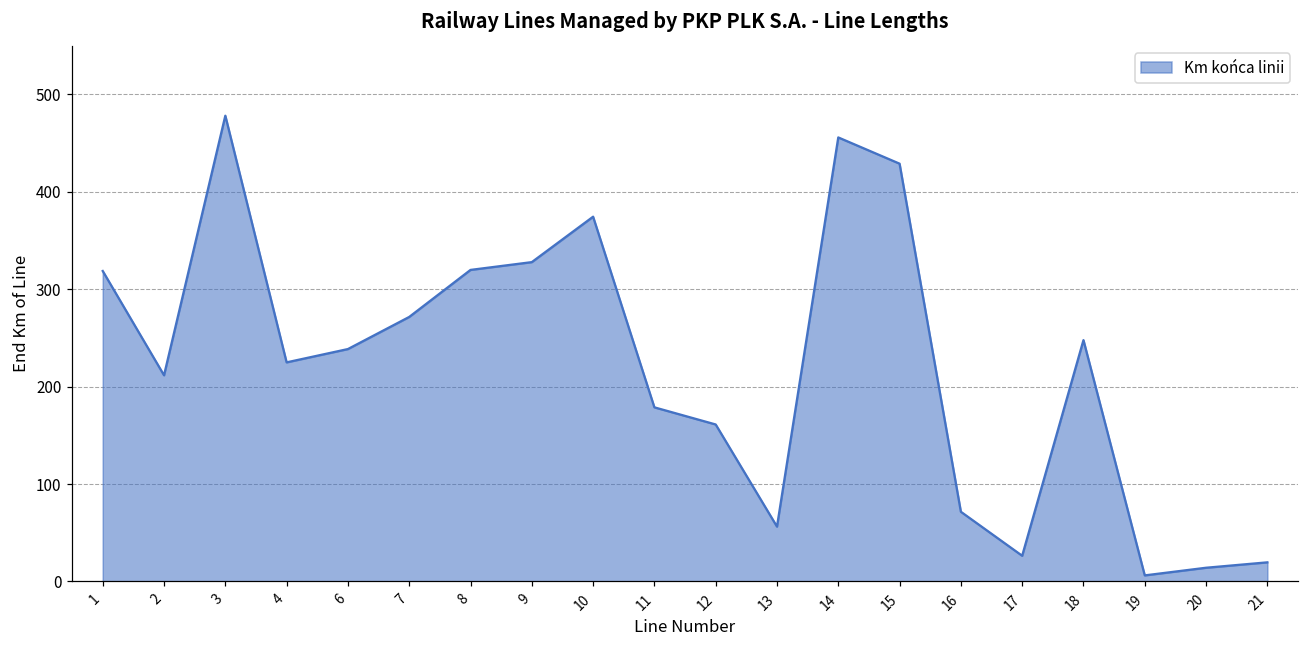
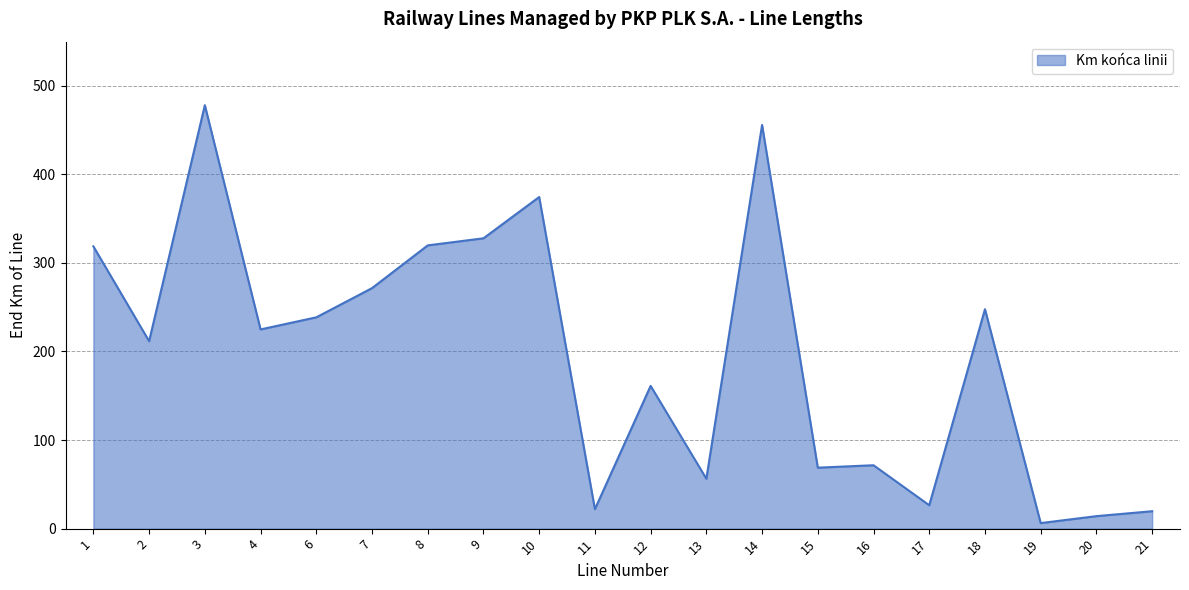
11: 180 -> 20
15: 430 -> 70
